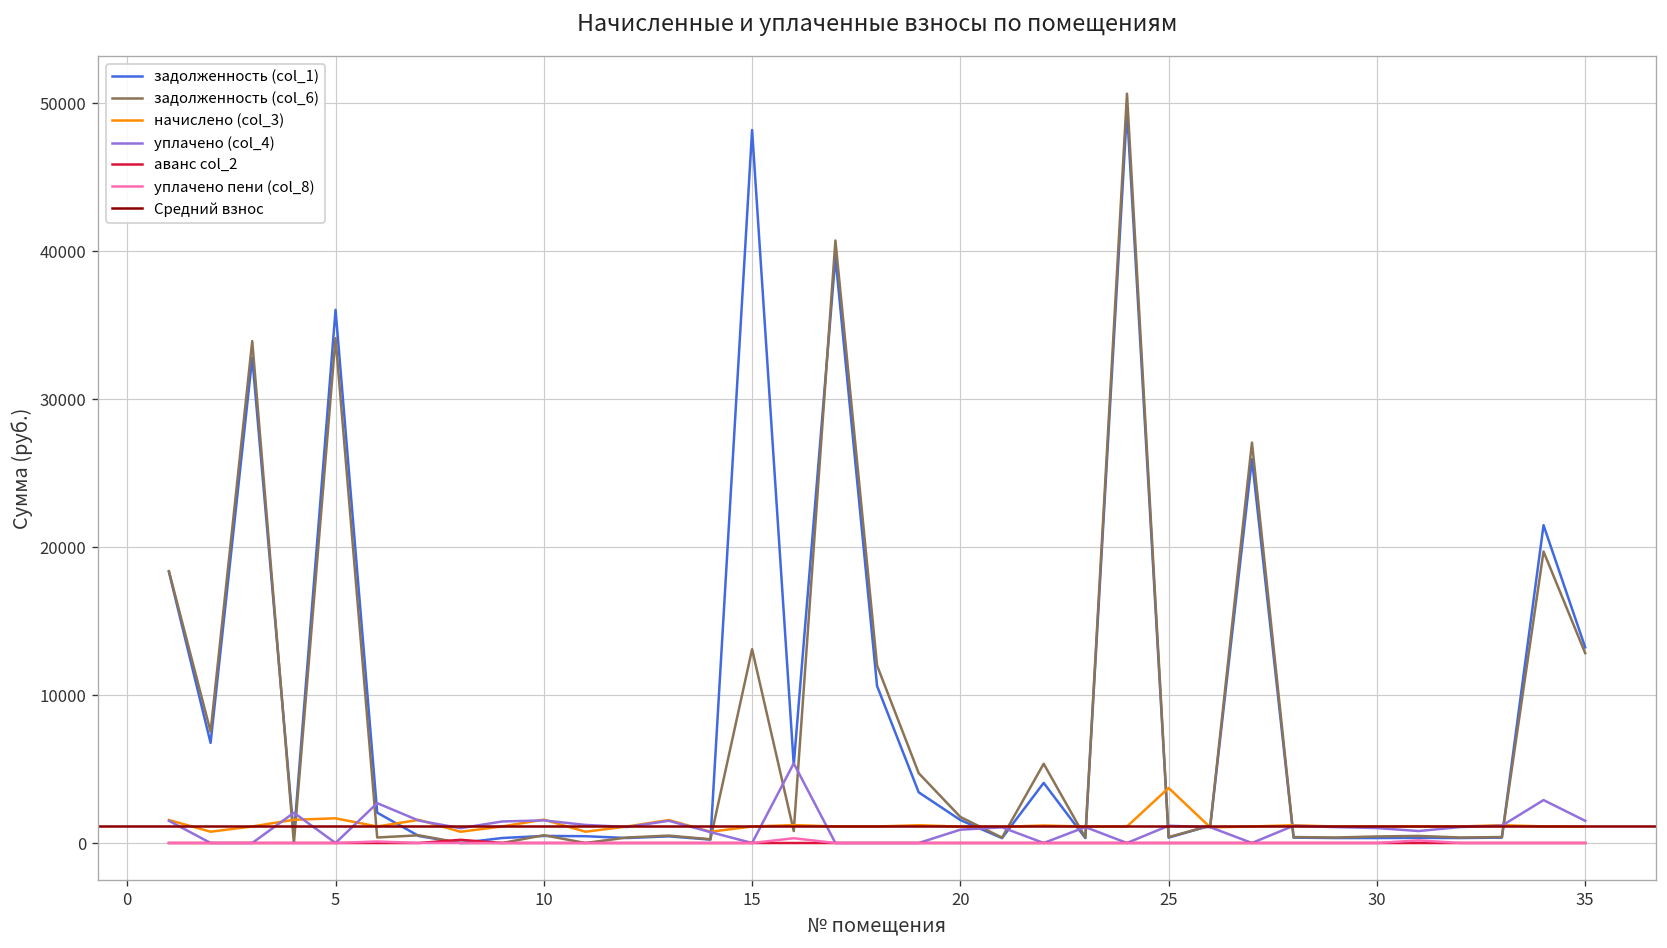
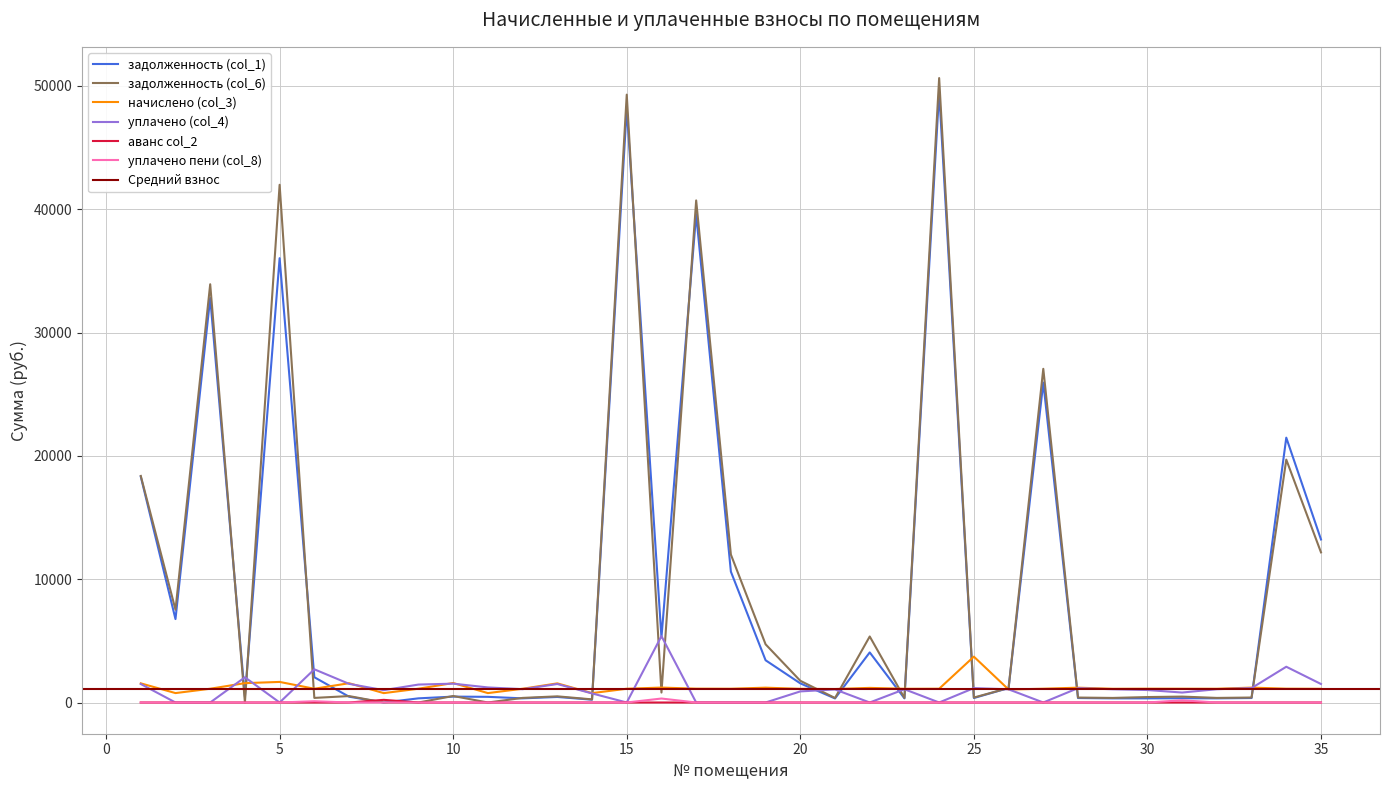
задолженность (col_6), 5: 34100 -> 42000
задолженность (col_6), 15: 13100 -> 49300
задолженность (col_6), 35: 12800 -> 12200
